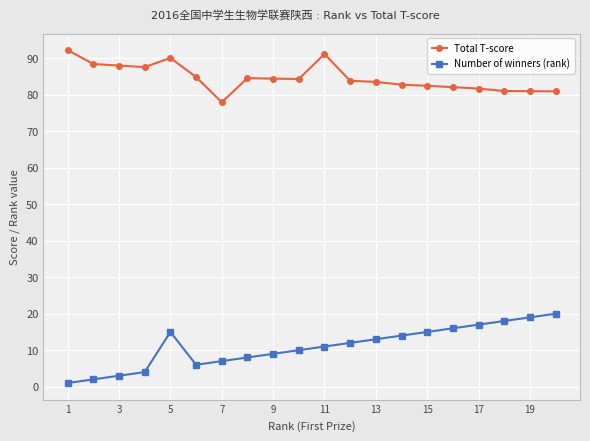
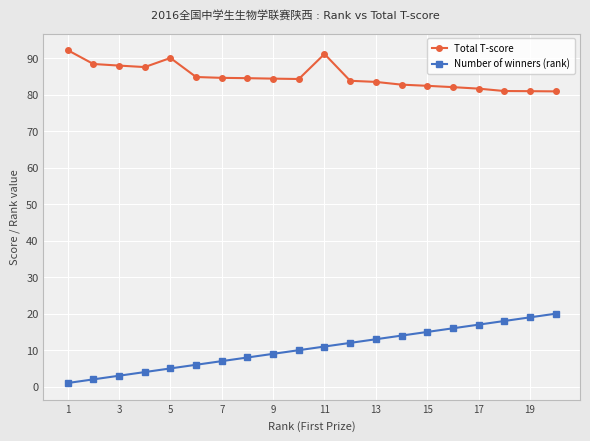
Number of winners (rank), 5: 15 -> 5
Total T-score, 7: 78 -> 85
